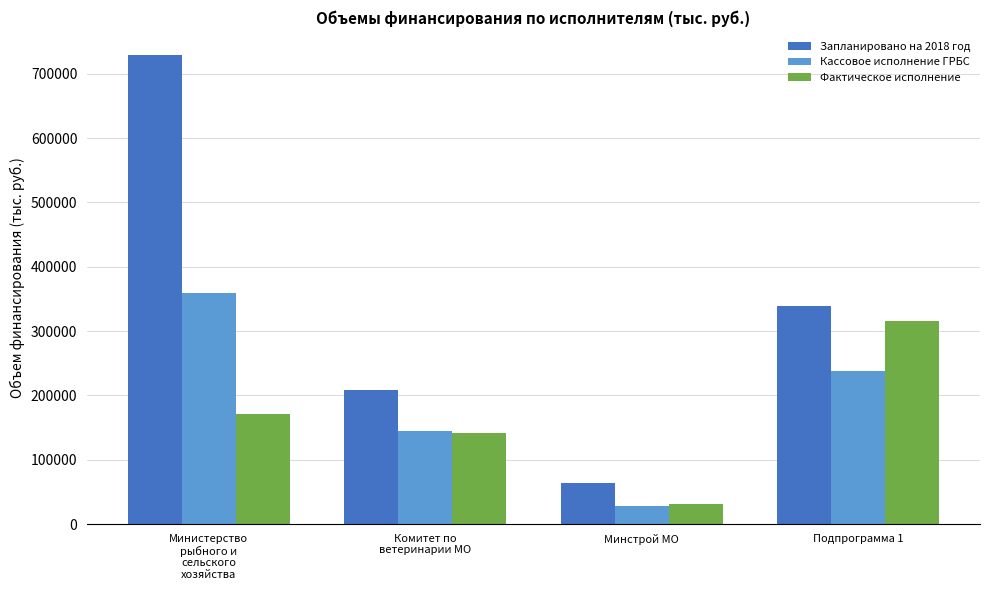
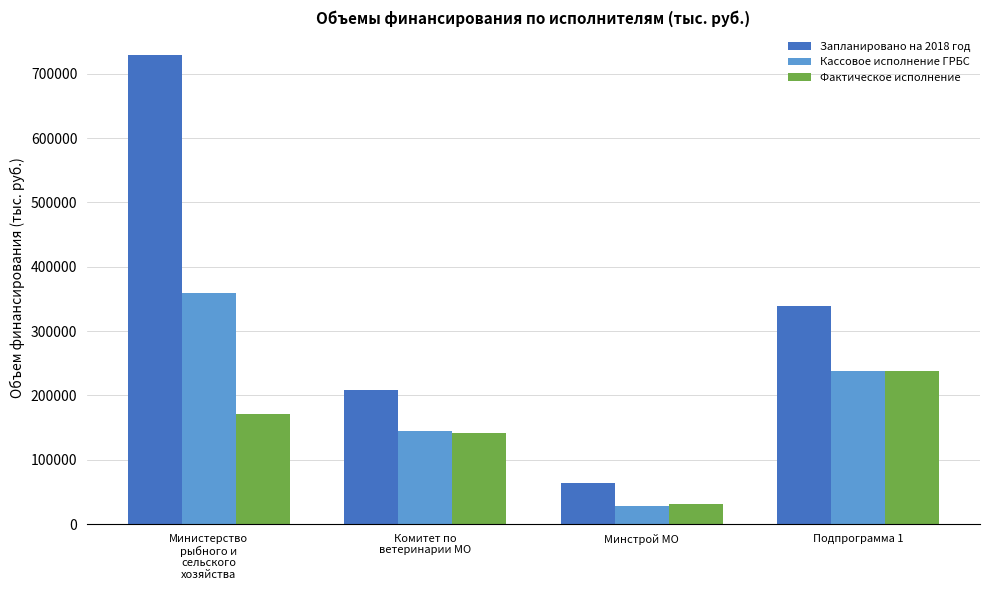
Фактическое исполнение, Подпрограмма 1: 320000 -> 240000
